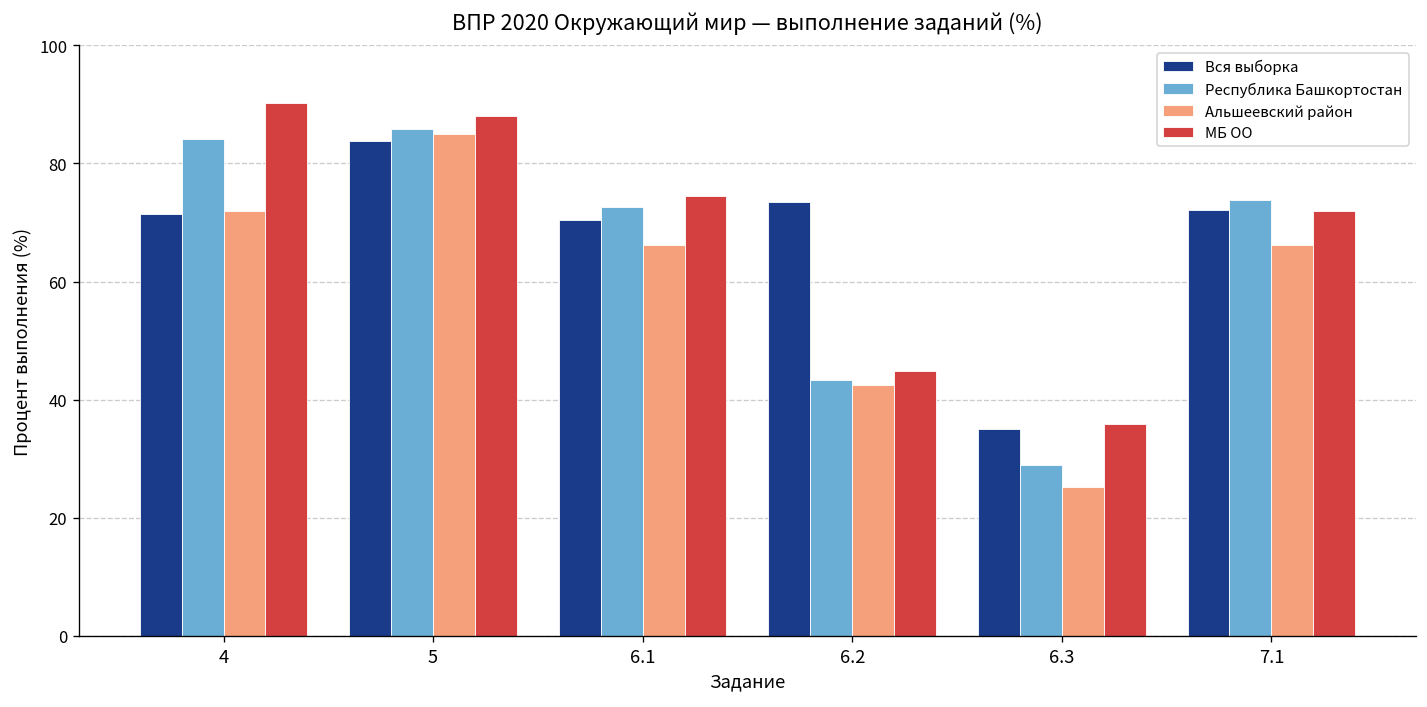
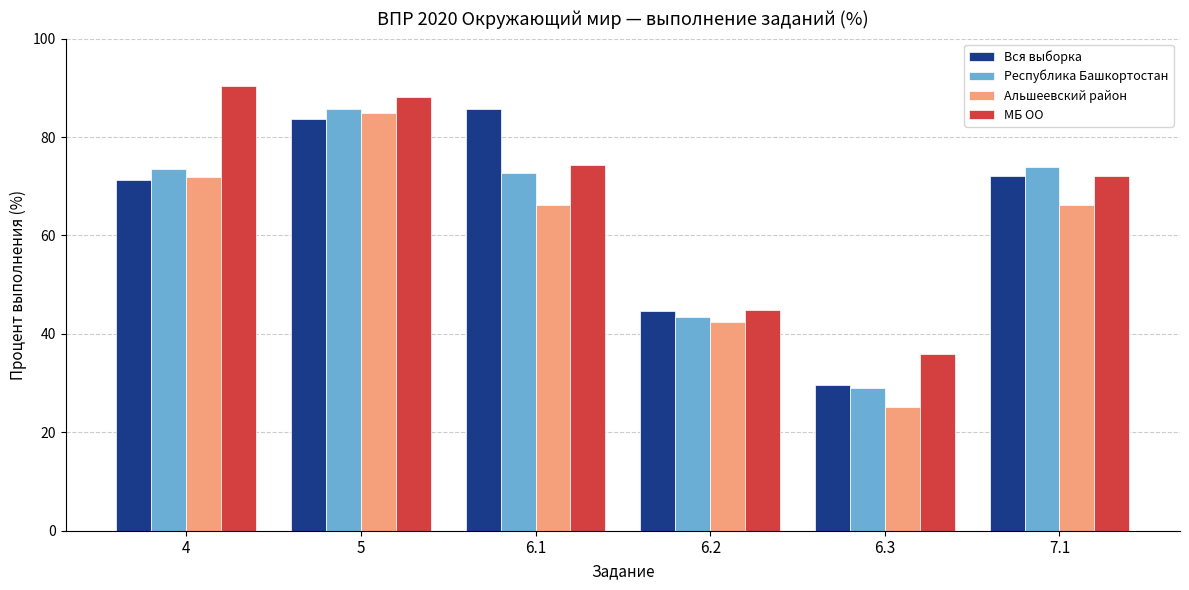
Республика Башкортостан, 4: 84 -> 73
Вся выборка, 6.1: 70 -> 86
Вся выборка, 6.2: 74 -> 45
Вся выборка, 6.3: 35 -> 30
